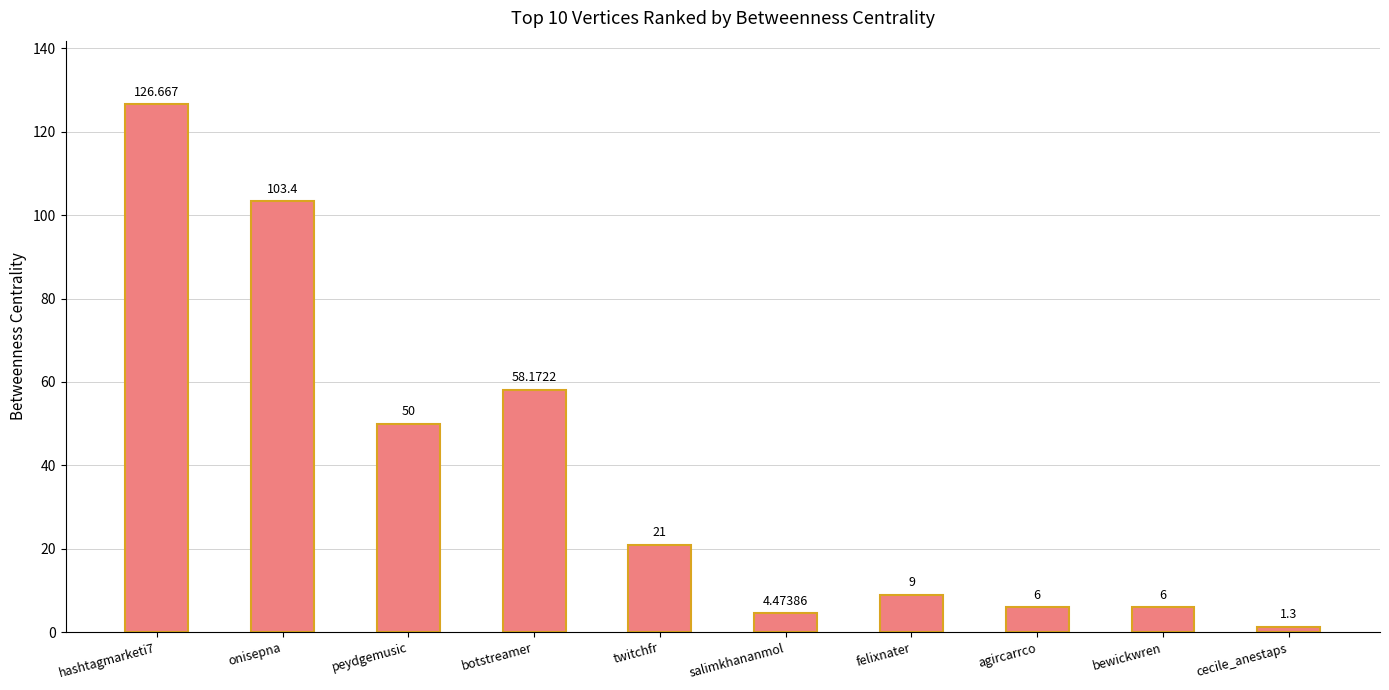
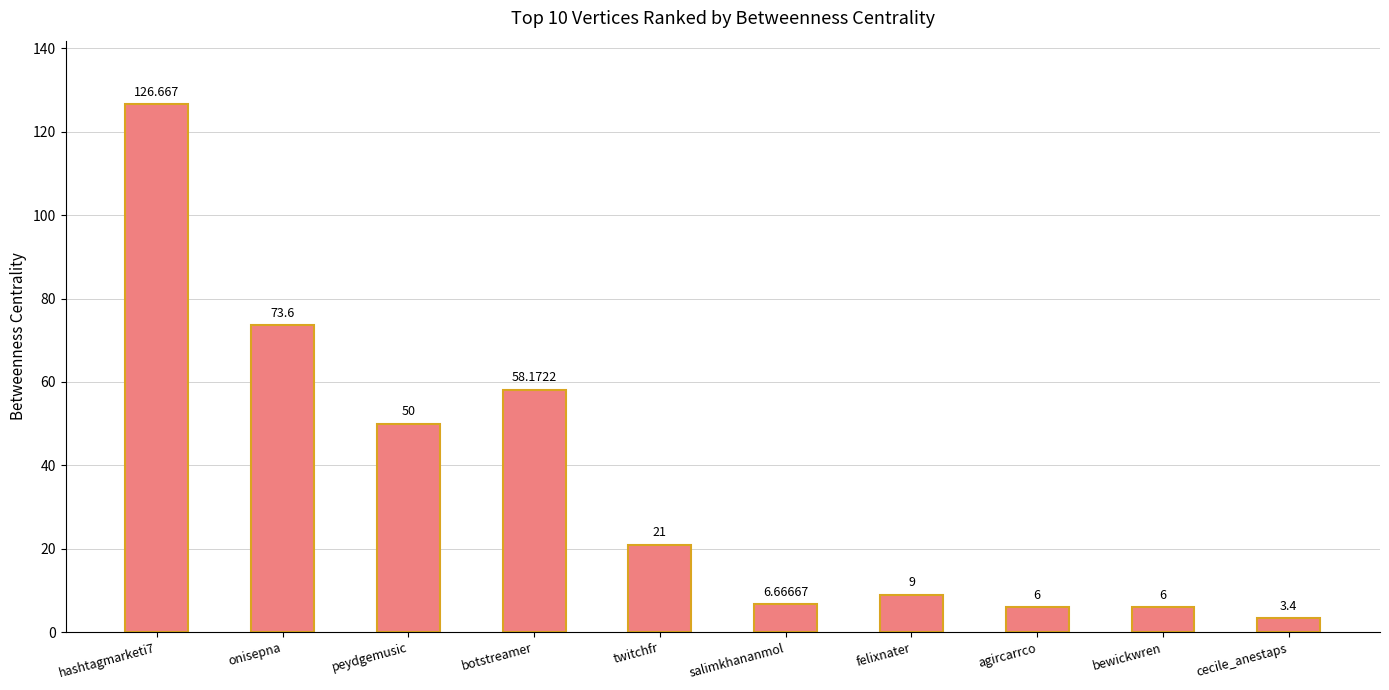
onisepna: 103.4 -> 73.6
salimkhananmol: 4.47386 -> 6.66667
cecile_anestaps: 1.3 -> 3.4
